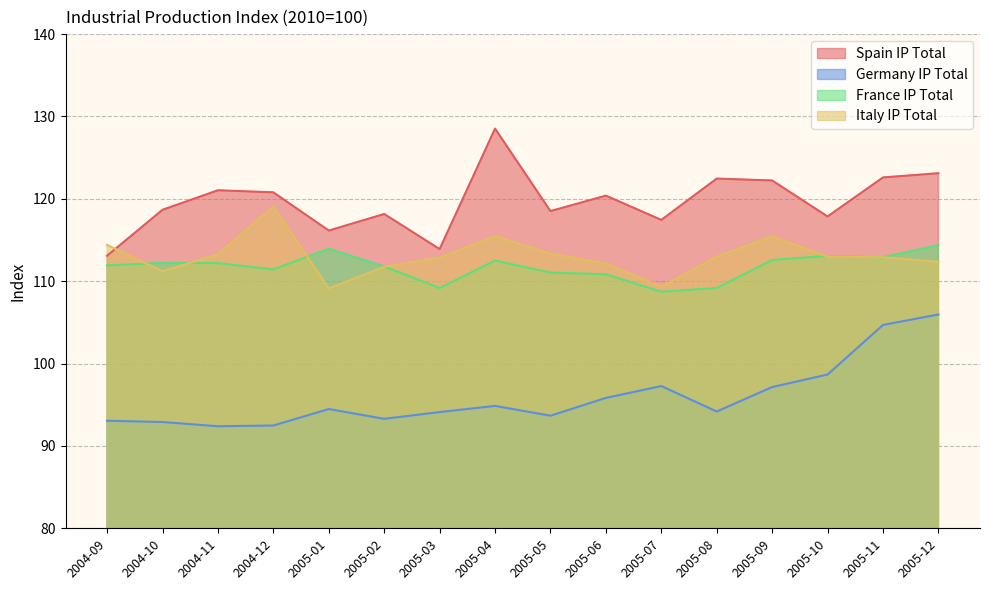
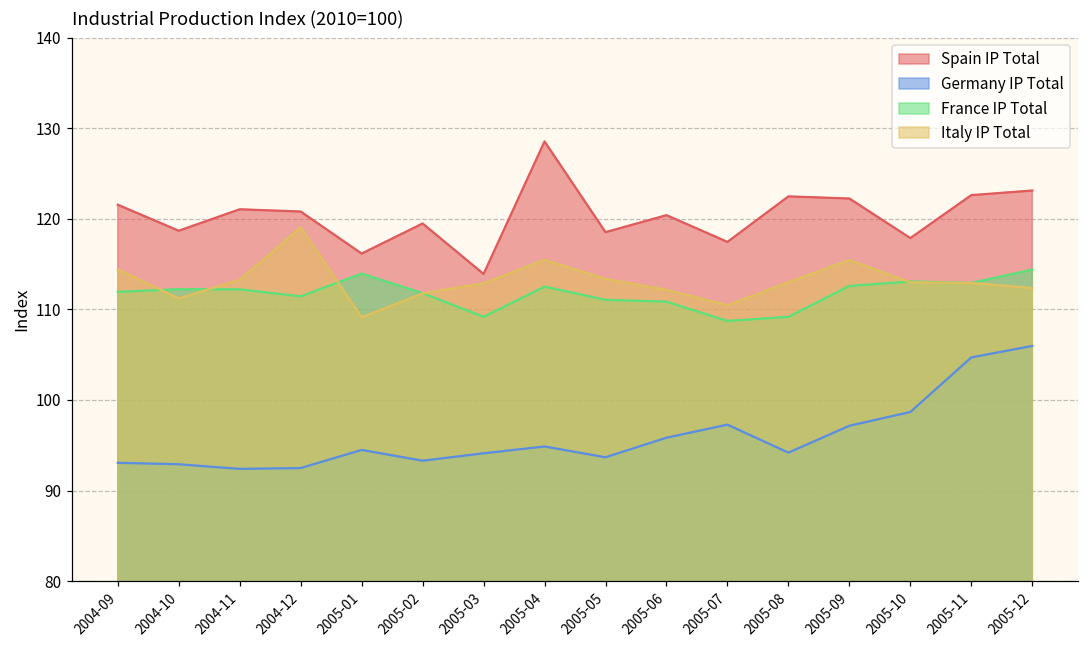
Spain IP Total, 2004-09: 113 -> 122
Spain IP Total, 2005-02: 118 -> 119
Italy IP Total, 2005-07: 109 -> 110
